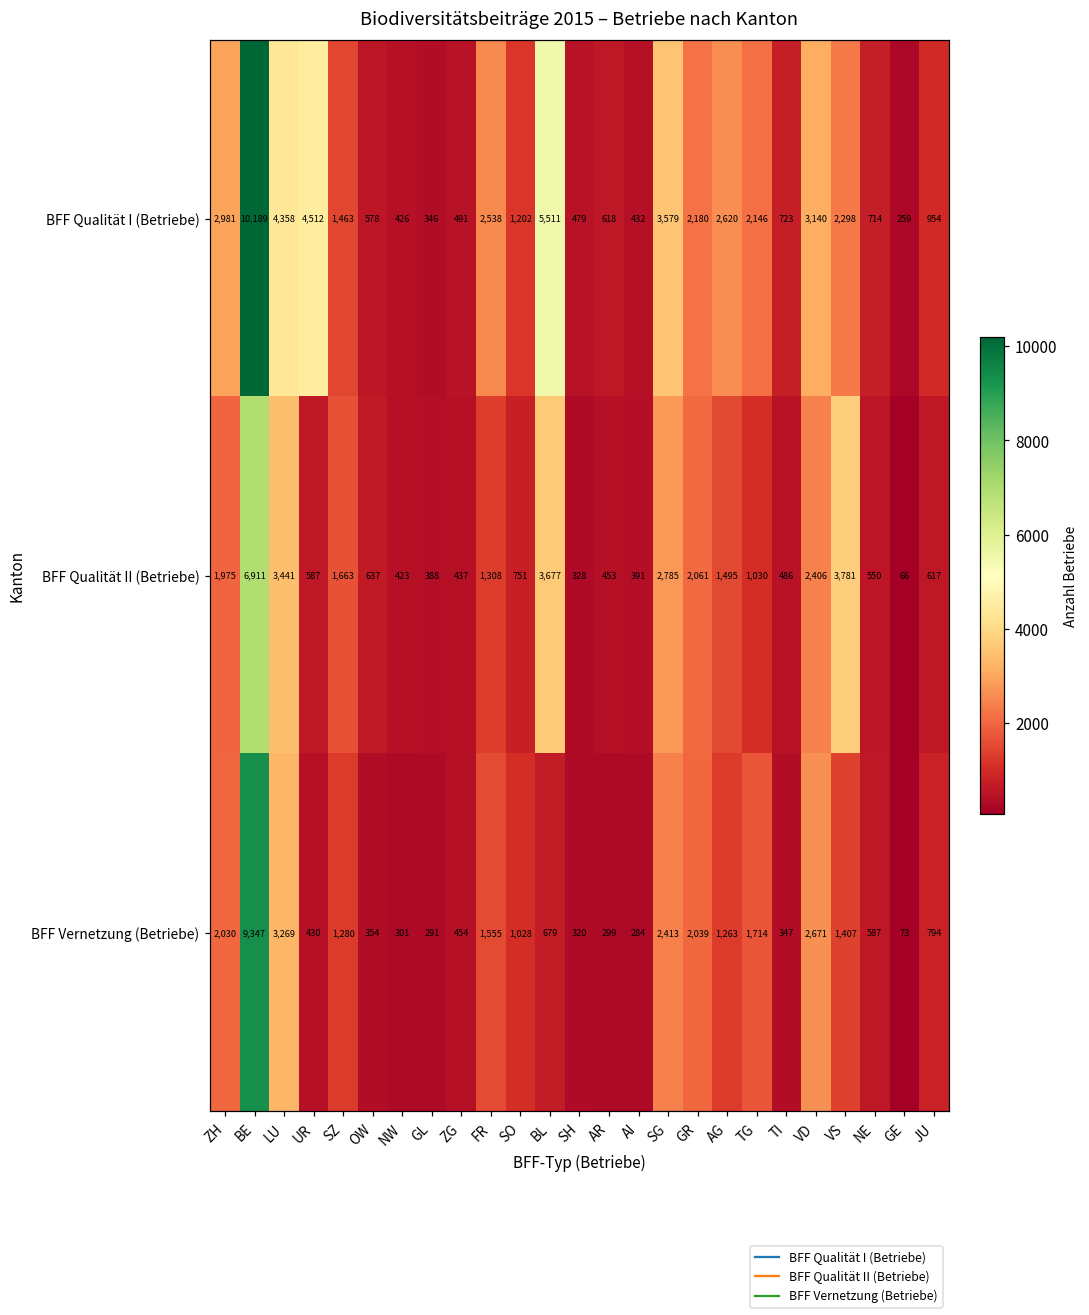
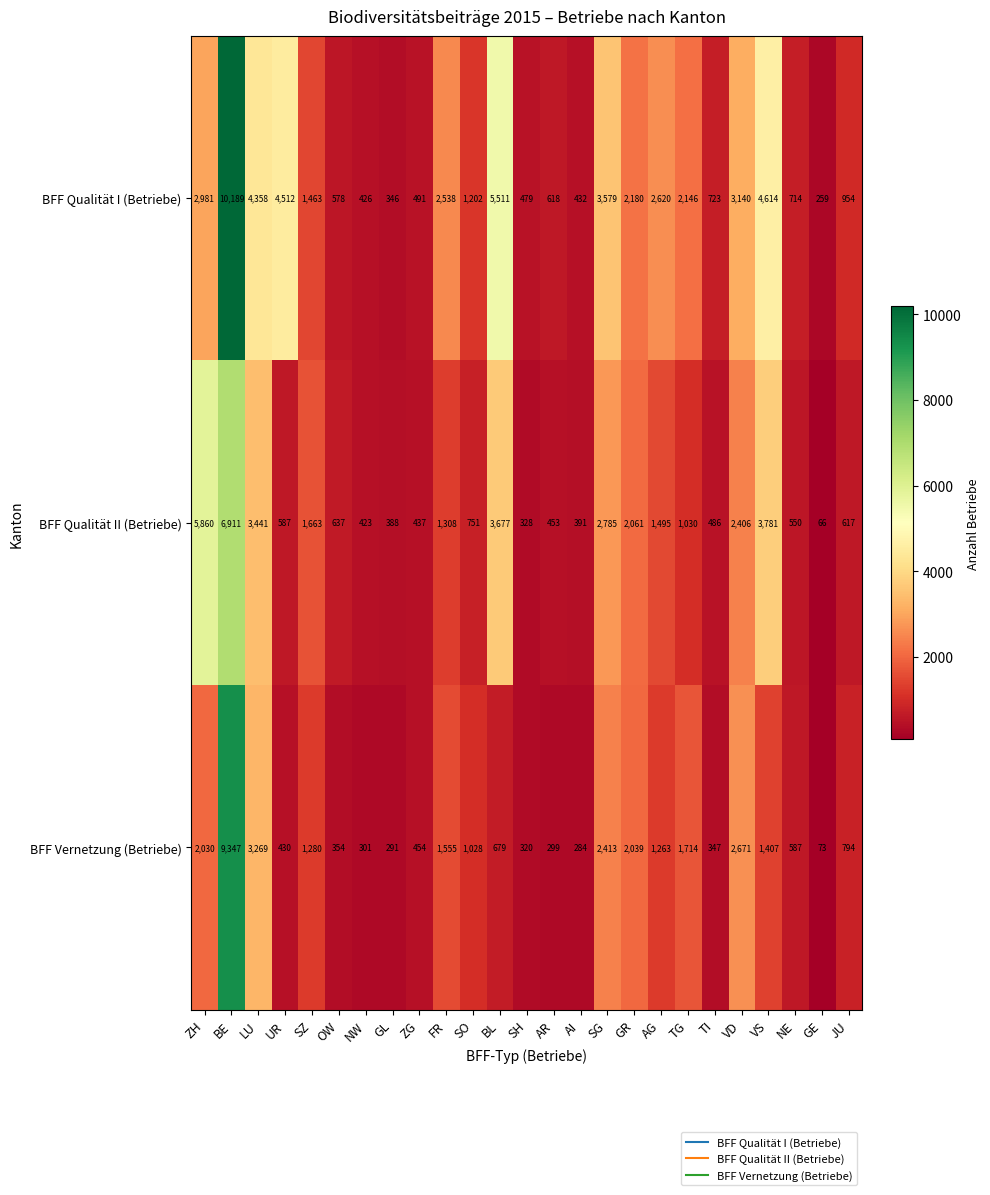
BFF Qualität I (Betriebe), VS: 2,298 -> 4,614
BFF Qualität II (Betriebe), ZH: 1,975 -> 5,860
